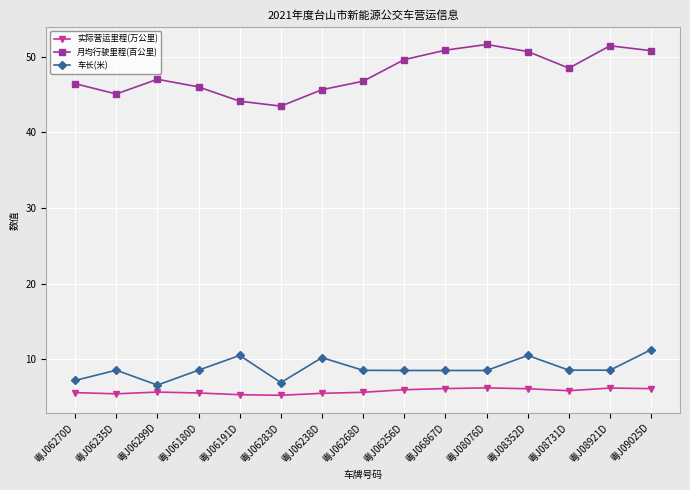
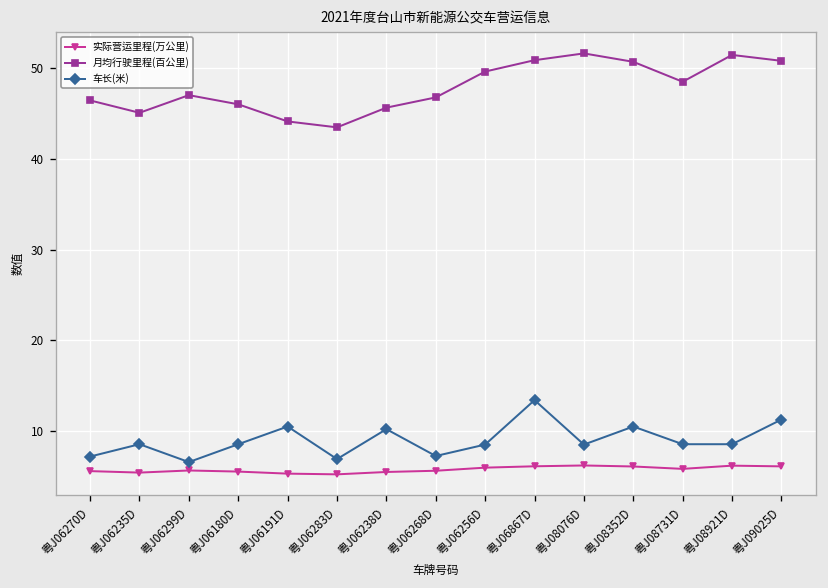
车长(米), 粤J06268D: 9 -> 7
车长(米), 粤J06867D: 9 -> 13
